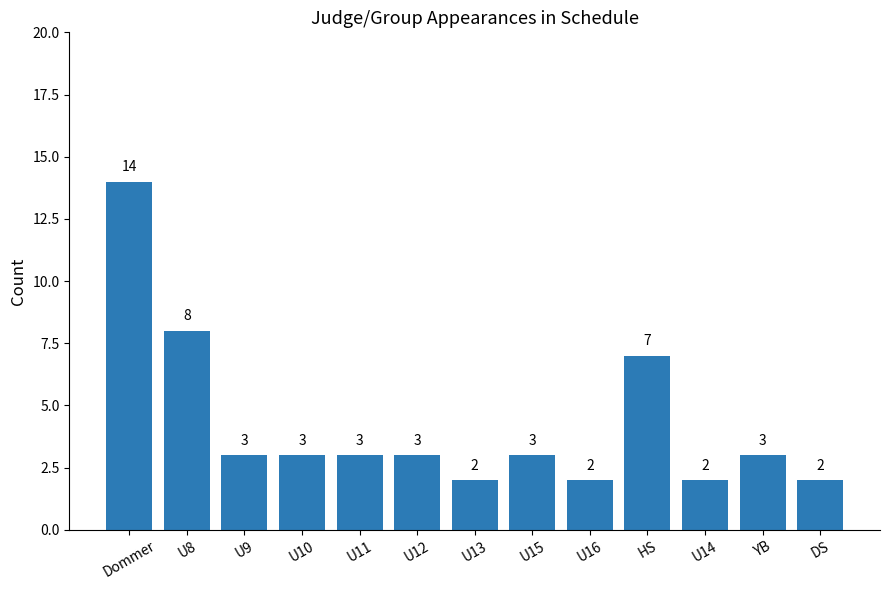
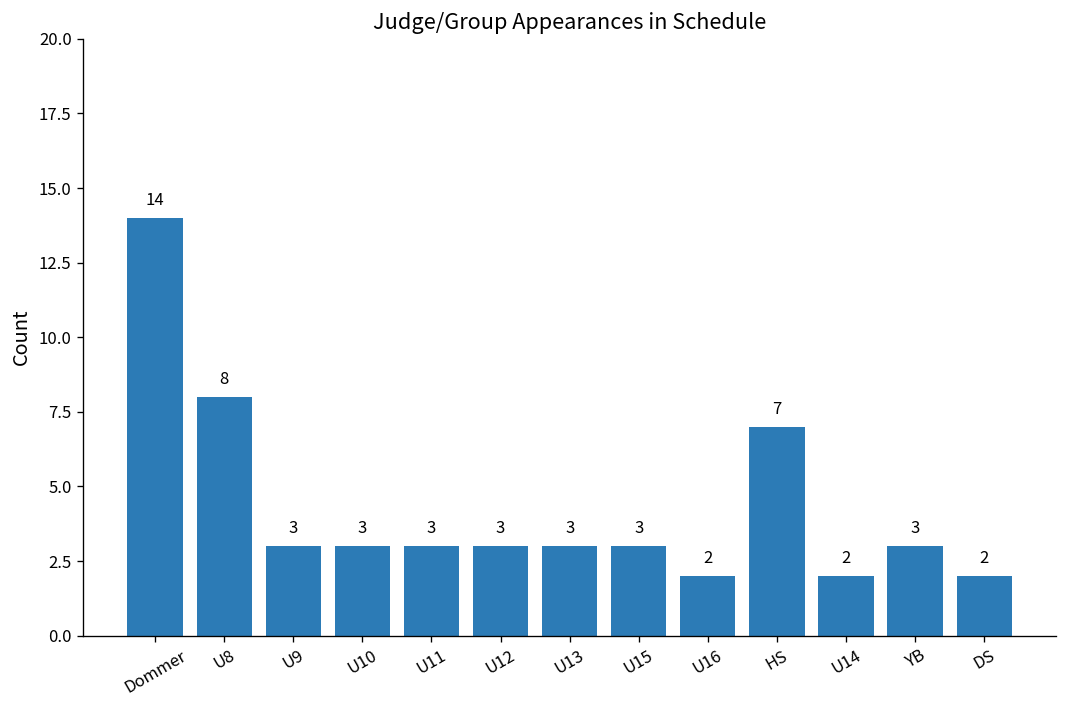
U13: 2 -> 3
